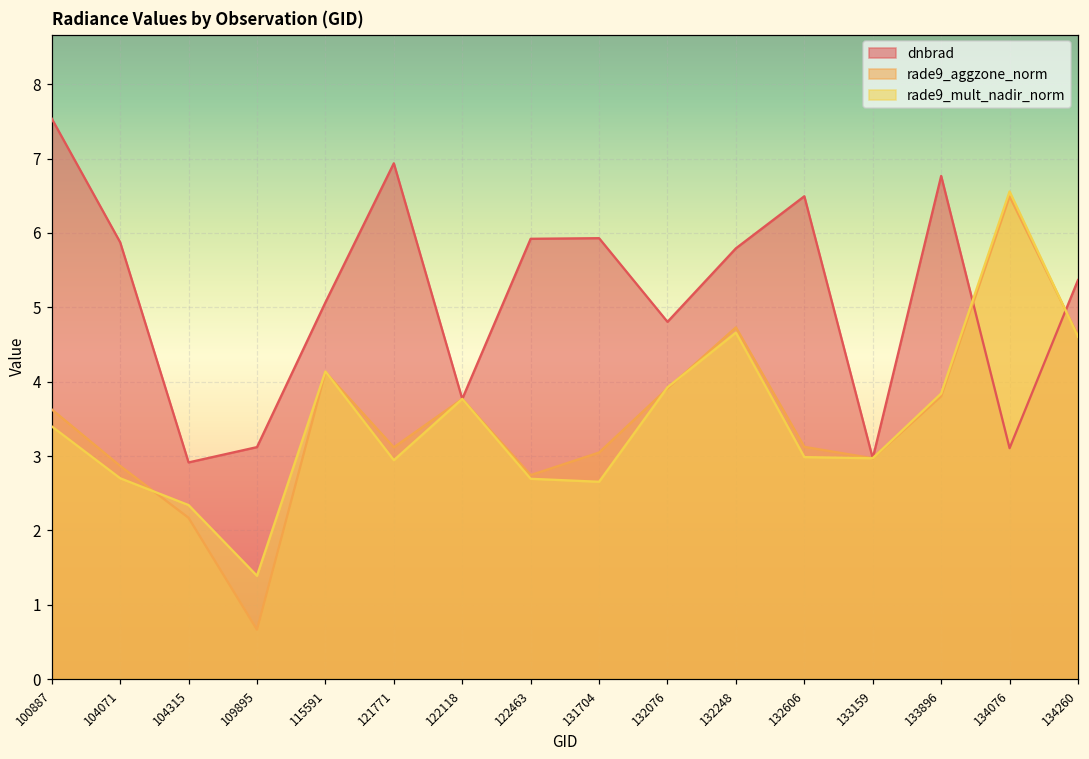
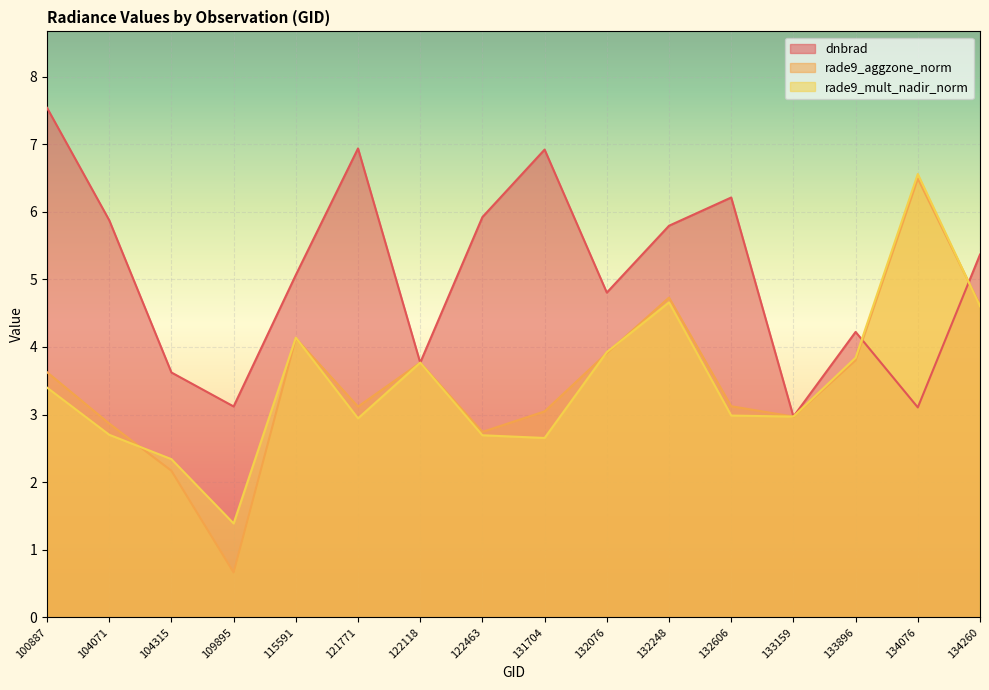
dnbrad, 104315: 2.9 -> 3.6
dnbrad, 131704: 5.9 -> 6.9
dnbrad, 132606: 6.5 -> 6.2
dnbrad, 133896: 6.8 -> 4.2
